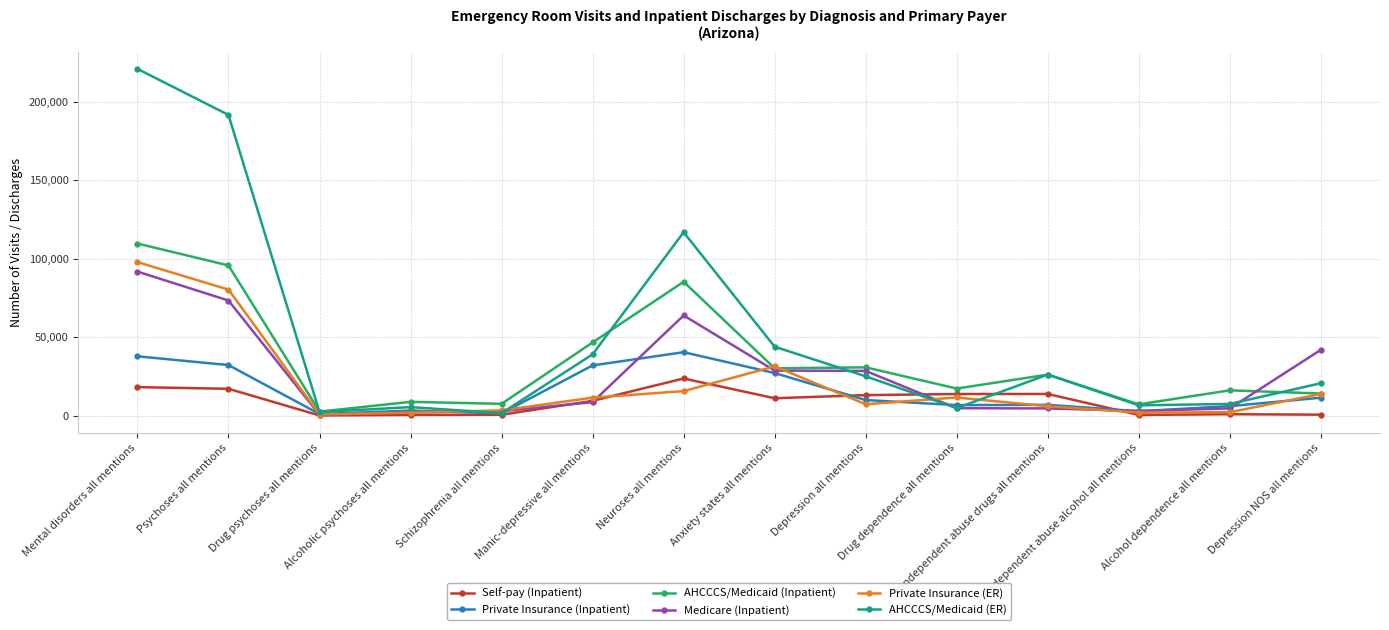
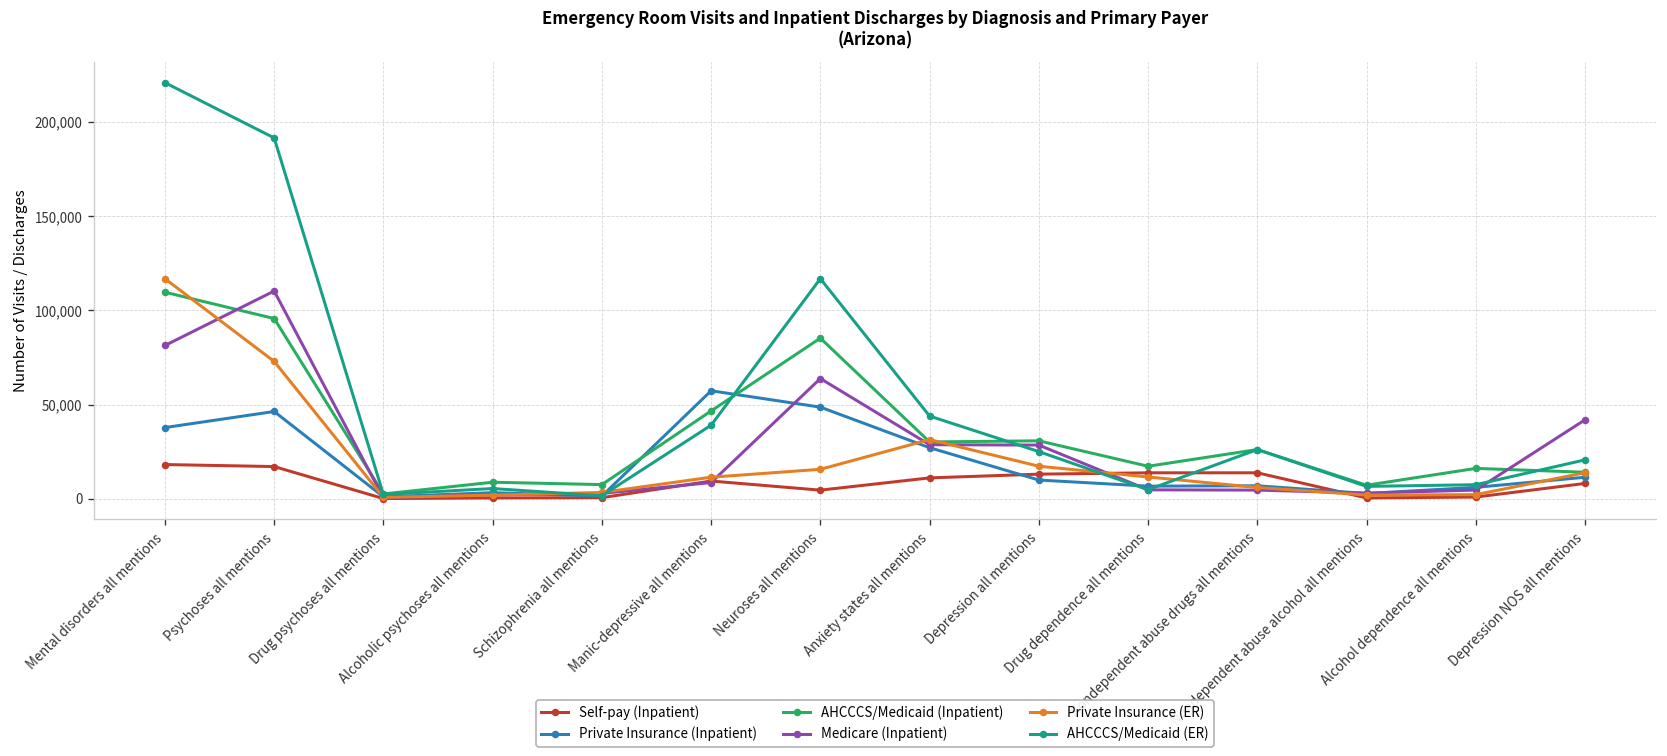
Medicare (Inpatient), Mental disorders all mentions: 92,000 -> 81,000
Private Insurance (ER), Mental disorders all mentions: 98,000 -> 117,000
Private Insurance (Inpatient), Psychoses all mentions: 32,000 -> 46,000
Medicare (Inpatient), Psychoses all mentions: 73,000 -> 110,000
Private Insurance (ER), Psychoses all mentions: 80,000 -> 73,000
Private Insurance (Inpatient), Manic-depressive all mentions: 32,000 -> 57,000
Self-pay (Inpatient), Neuroses all mentions: 24,000 -> 5,000
Private Insurance (Inpatient), Neuroses all mentions: 40,000 -> 49,000
Private Insurance (ER), Depression all mentions: 7,000 -> 17,000
Self-pay (Inpatient), Depression NOS all mentions: 1,000 -> 8,000
